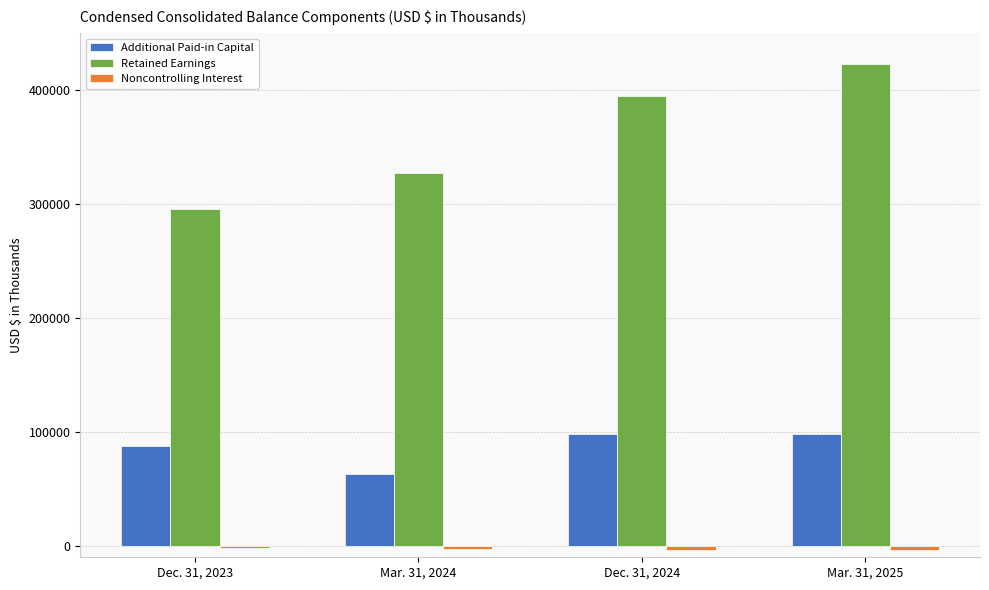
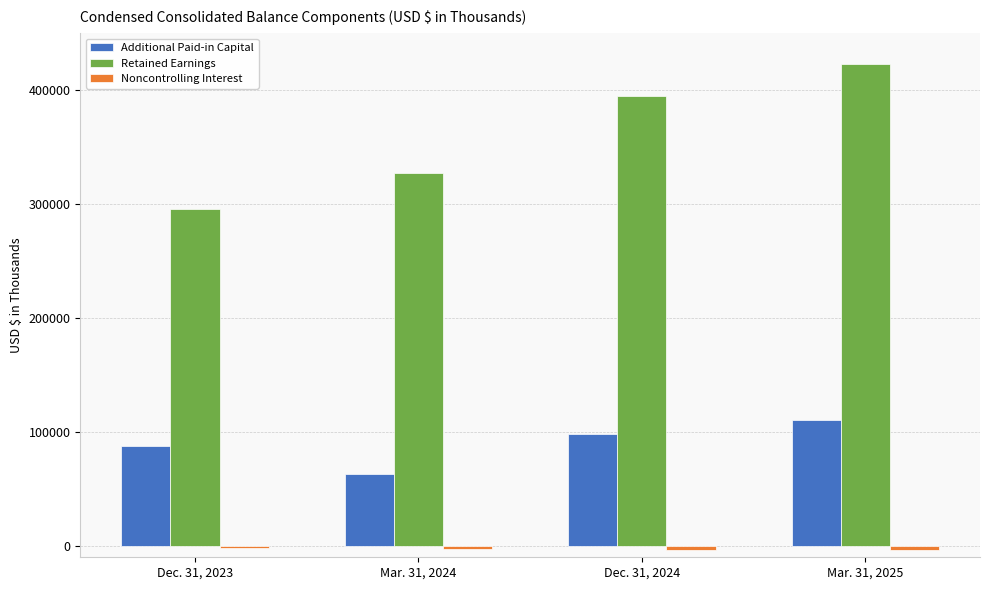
Additional Paid-in Capital, Mar. 31, 2025: 98000 -> 110000
